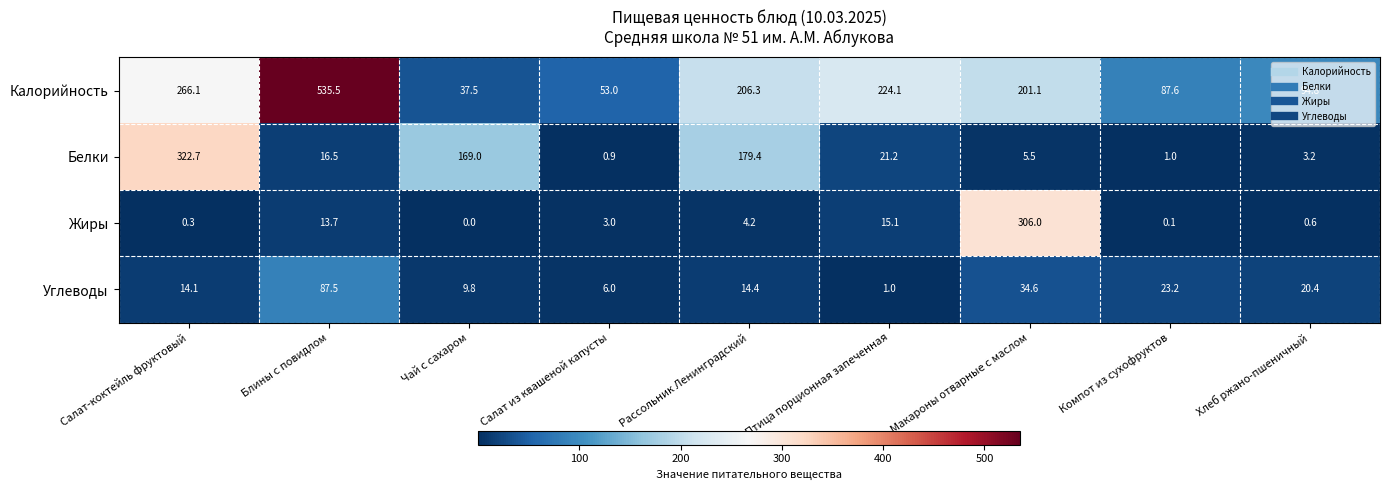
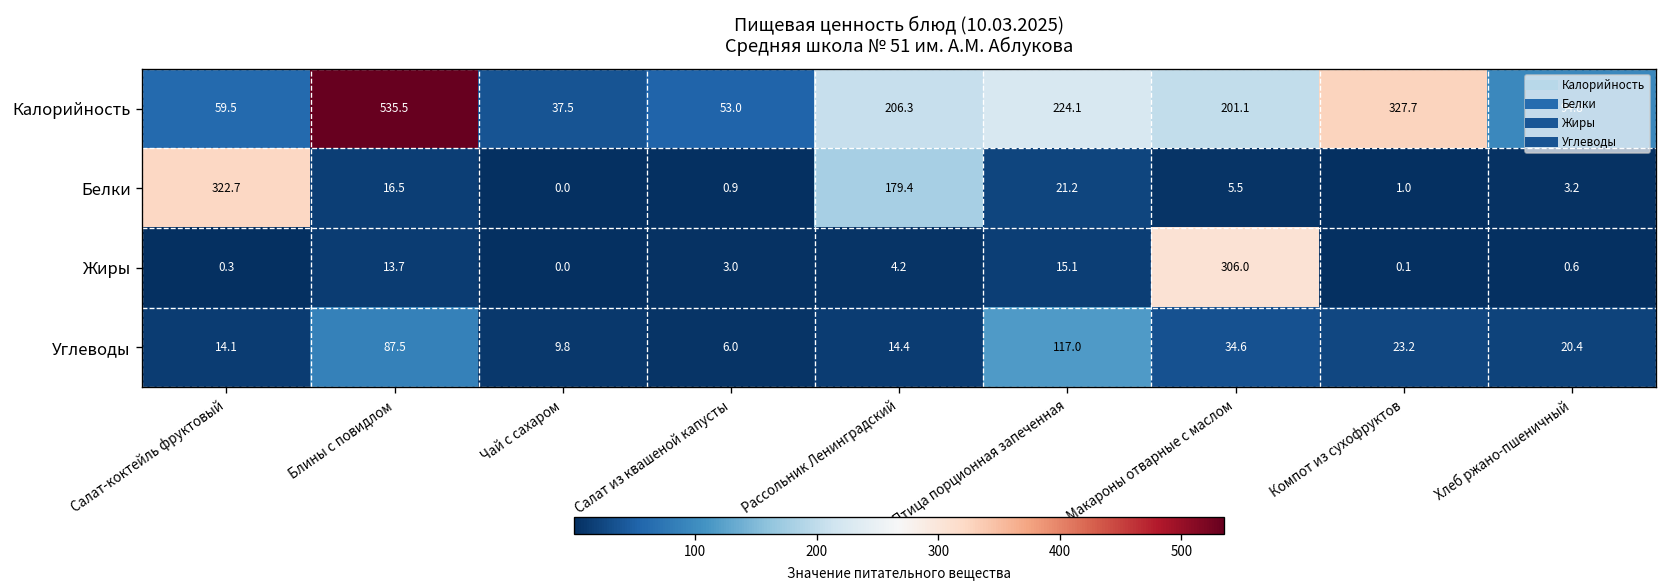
Калорийность, Салат-коктейль фруктовый: 266.1 -> 59.5
Калорийность, Компот из сухофруктов: 87.6 -> 327.7
Белки, Чай с сахаром: 169.0 -> 0.0
Углеводы, Птица порционная запеченная: 1.0 -> 117.0
